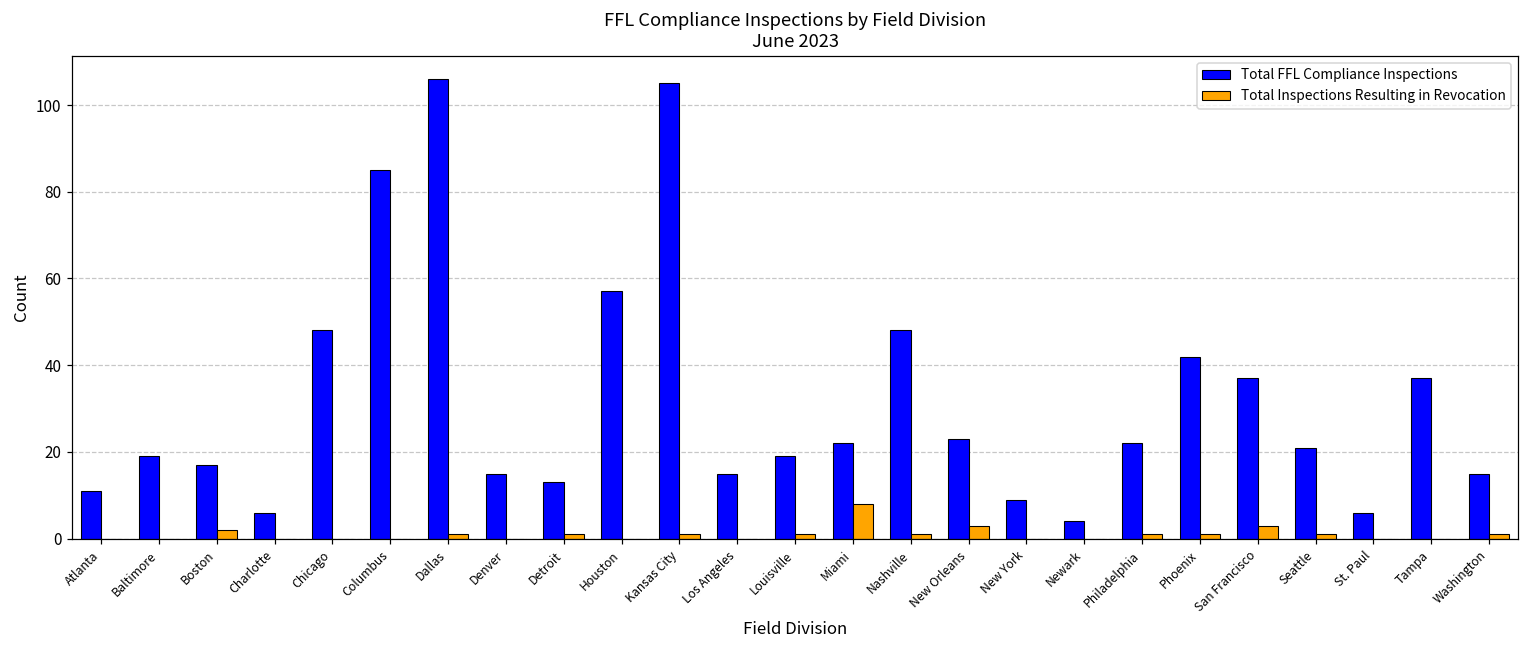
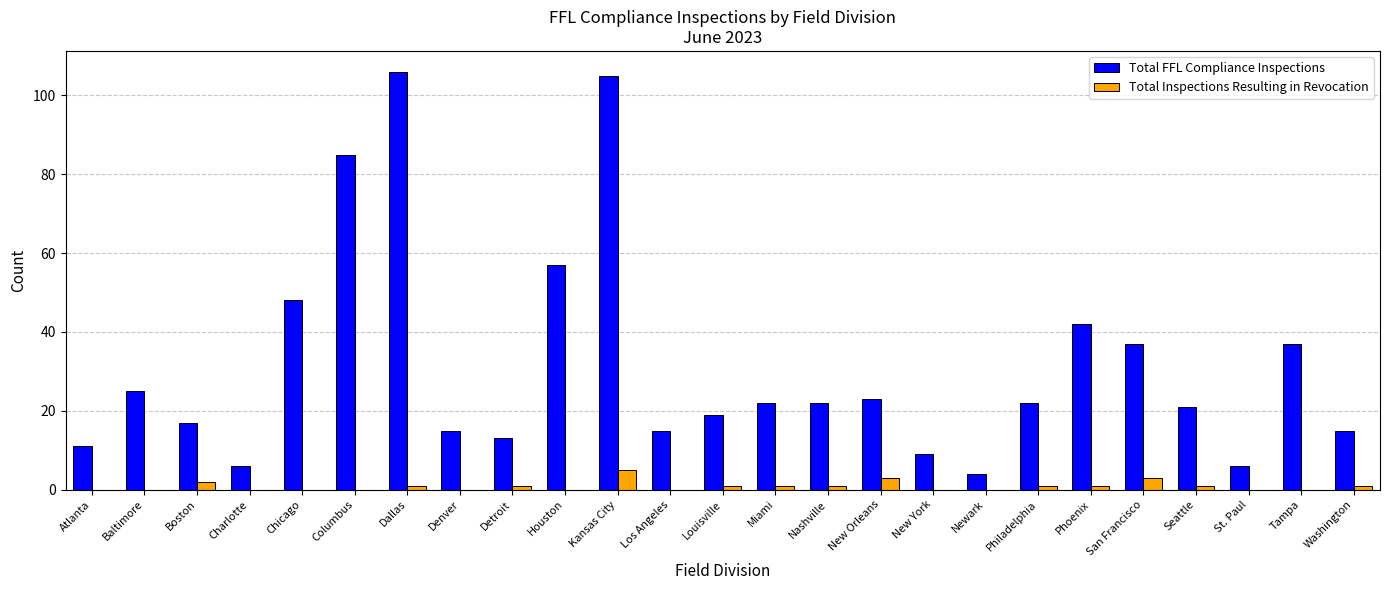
Total FFL Compliance Inspections, Baltimore: 19 -> 25
Total Inspections Resulting in Revocation, Kansas City: 1 -> 5
Total Inspections Resulting in Revocation, Miami: 8 -> 1
Total FFL Compliance Inspections, Nashville: 48 -> 22
